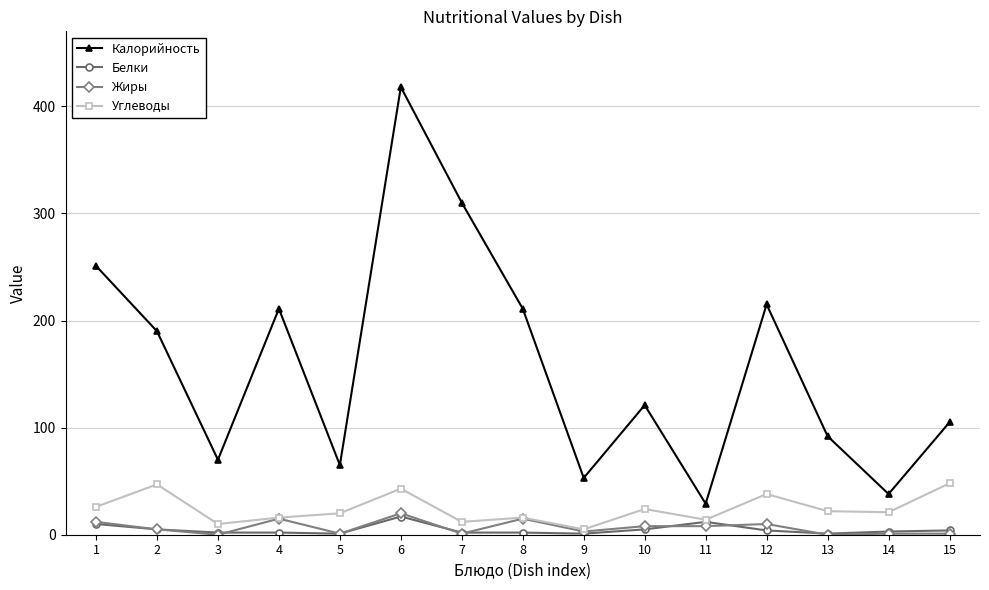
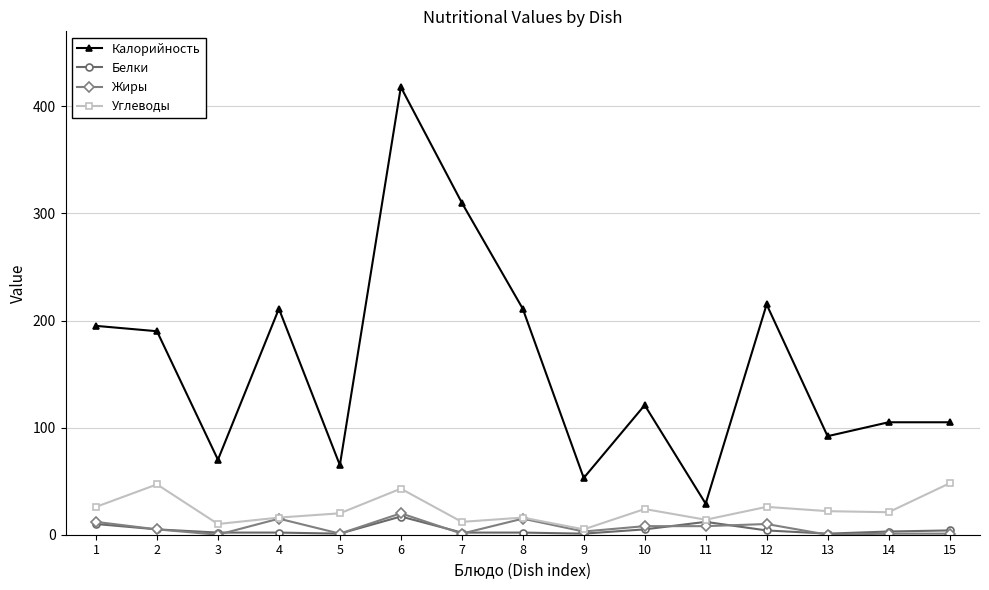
Калорийность, 1: 251 -> 195
Углеводы, 12: 38 -> 26
Калорийность, 14: 38 -> 105
